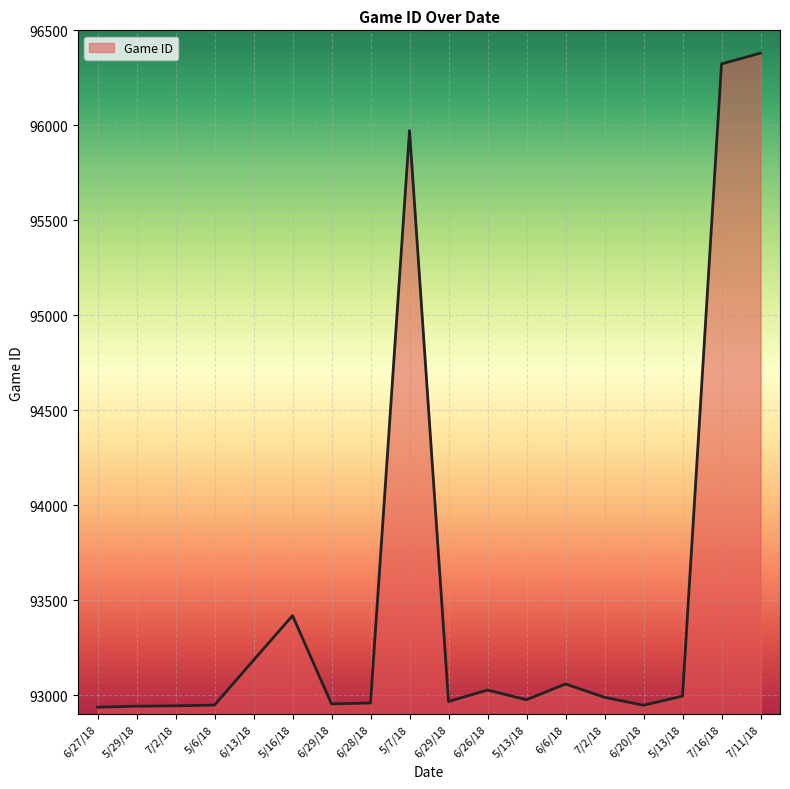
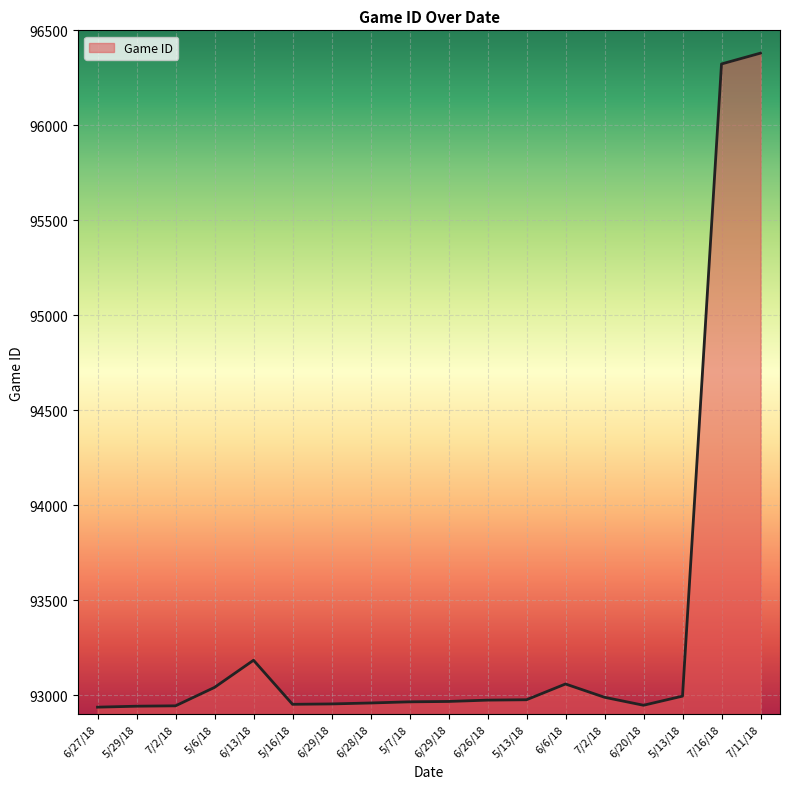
5/6/18: 92950 -> 93040
5/16/18: 93420 -> 92950
5/7/18: 95970 -> 92970
6/26/18: 93030 -> 92970
